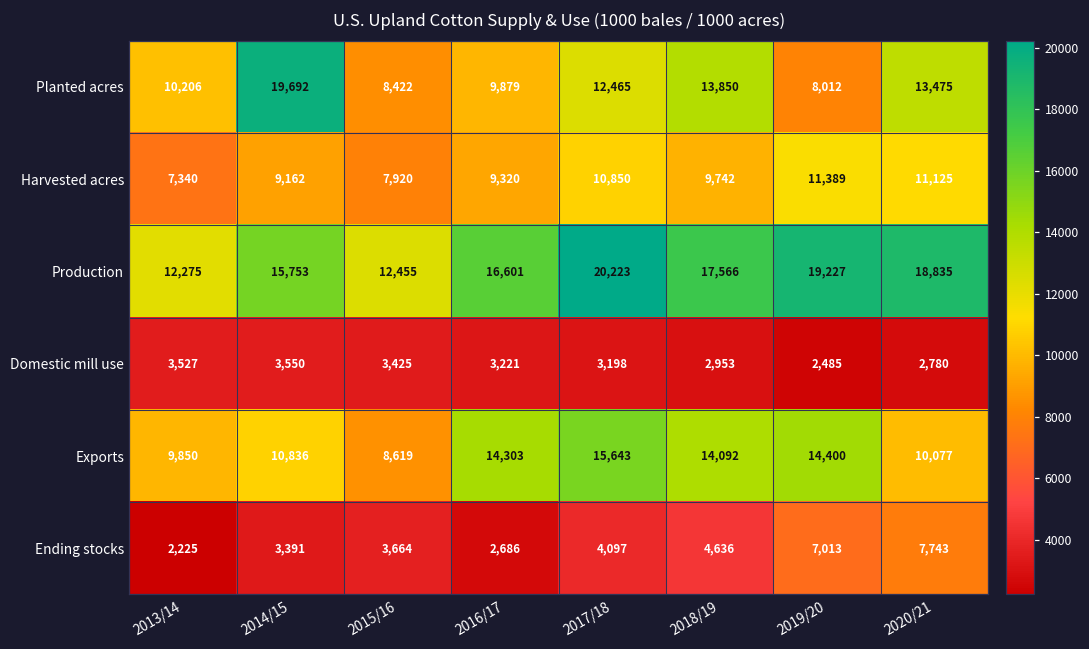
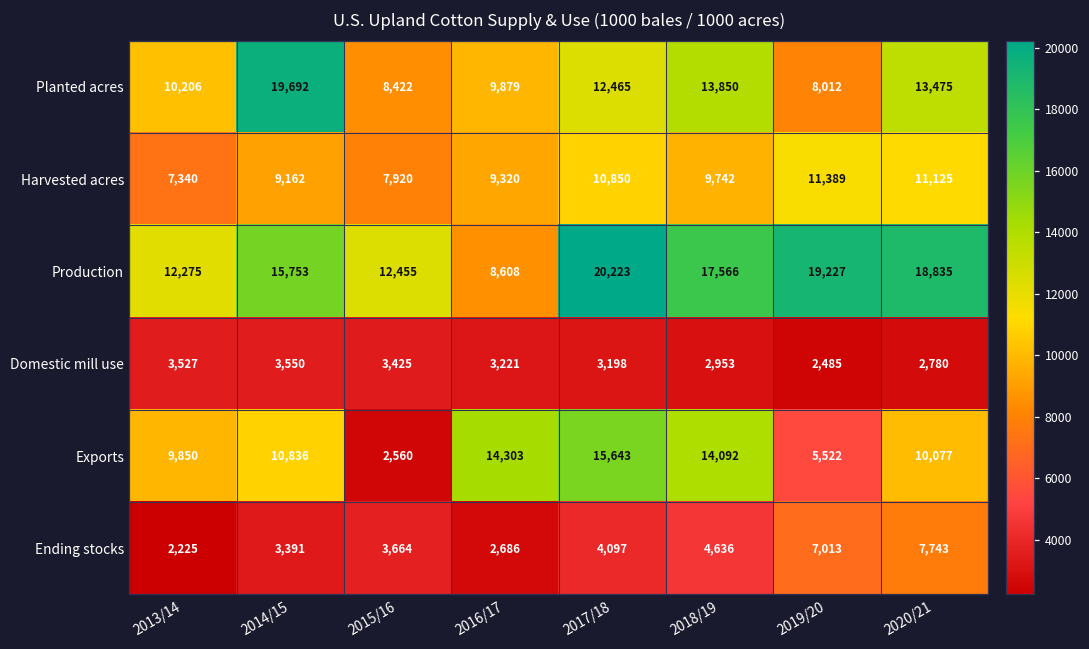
Production, 2016/17: 16,601 -> 8,608
Exports, 2015/16: 8,619 -> 2,560
Exports, 2019/20: 14,400 -> 5,522
